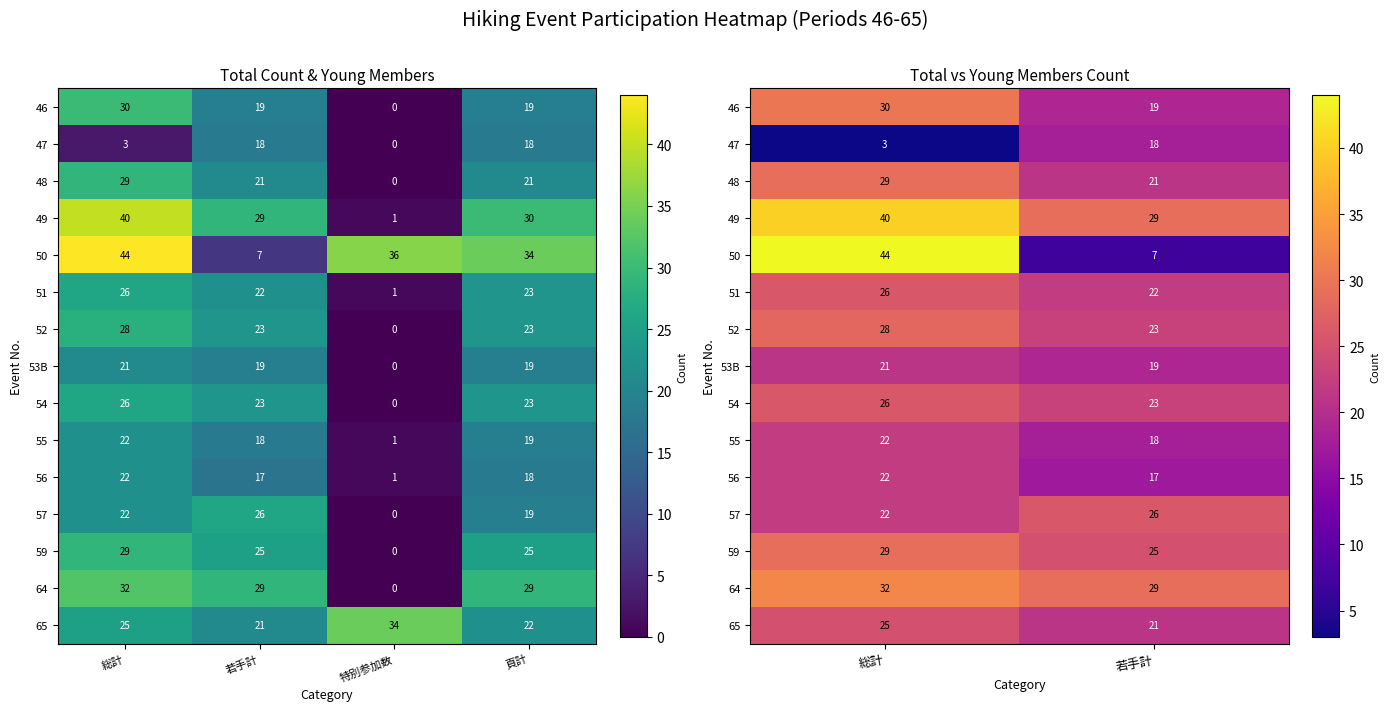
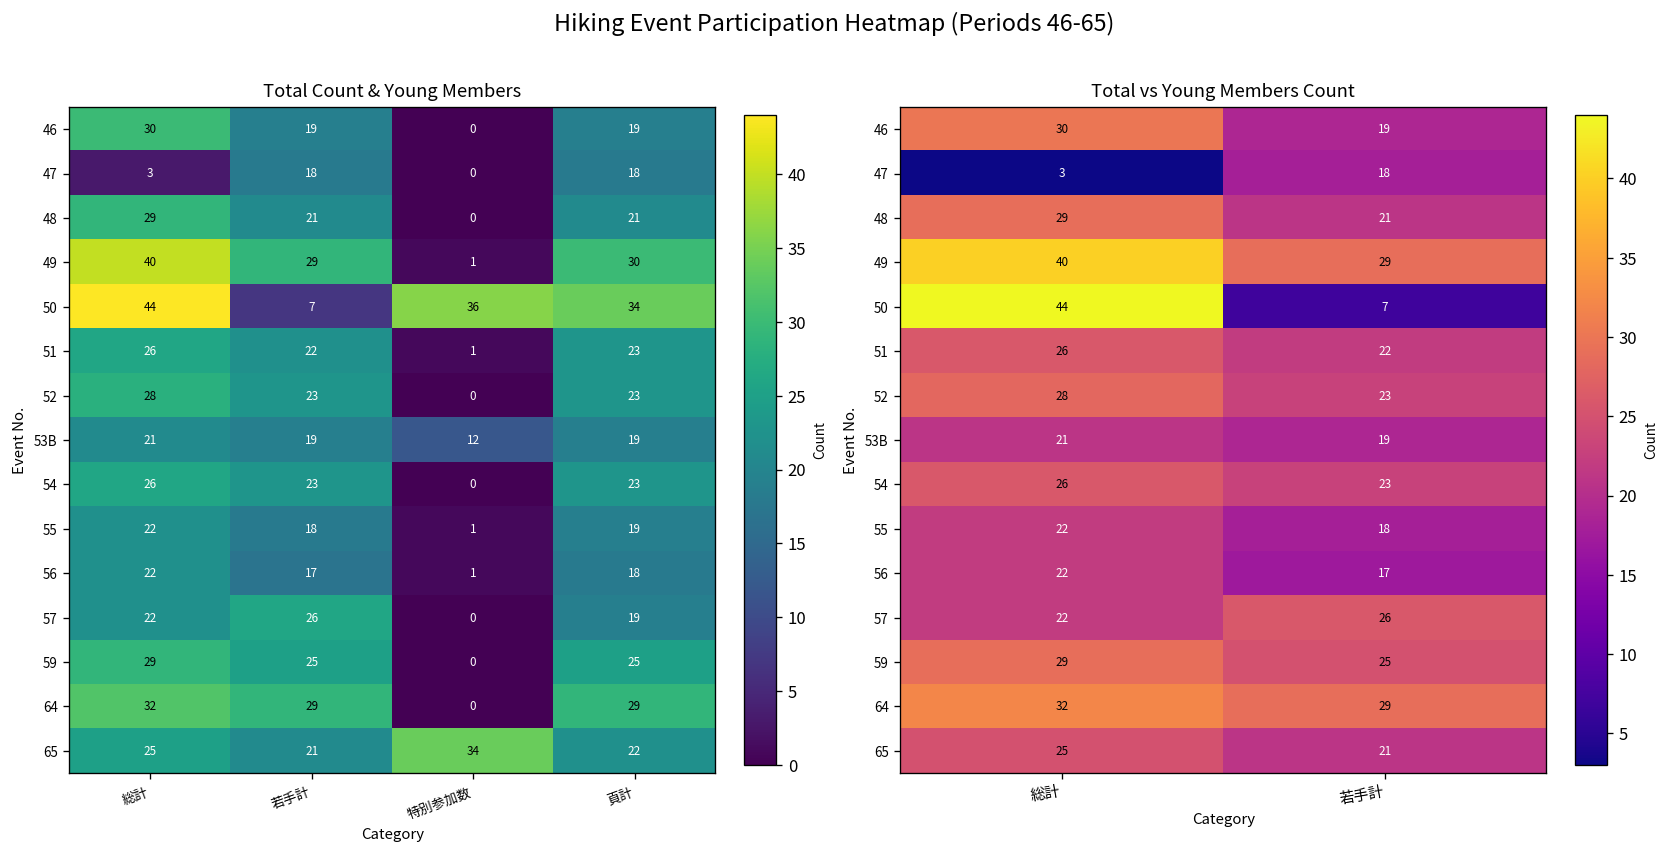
Total Count & Young Members, 53B, 特別参加数: 0 -> 12
